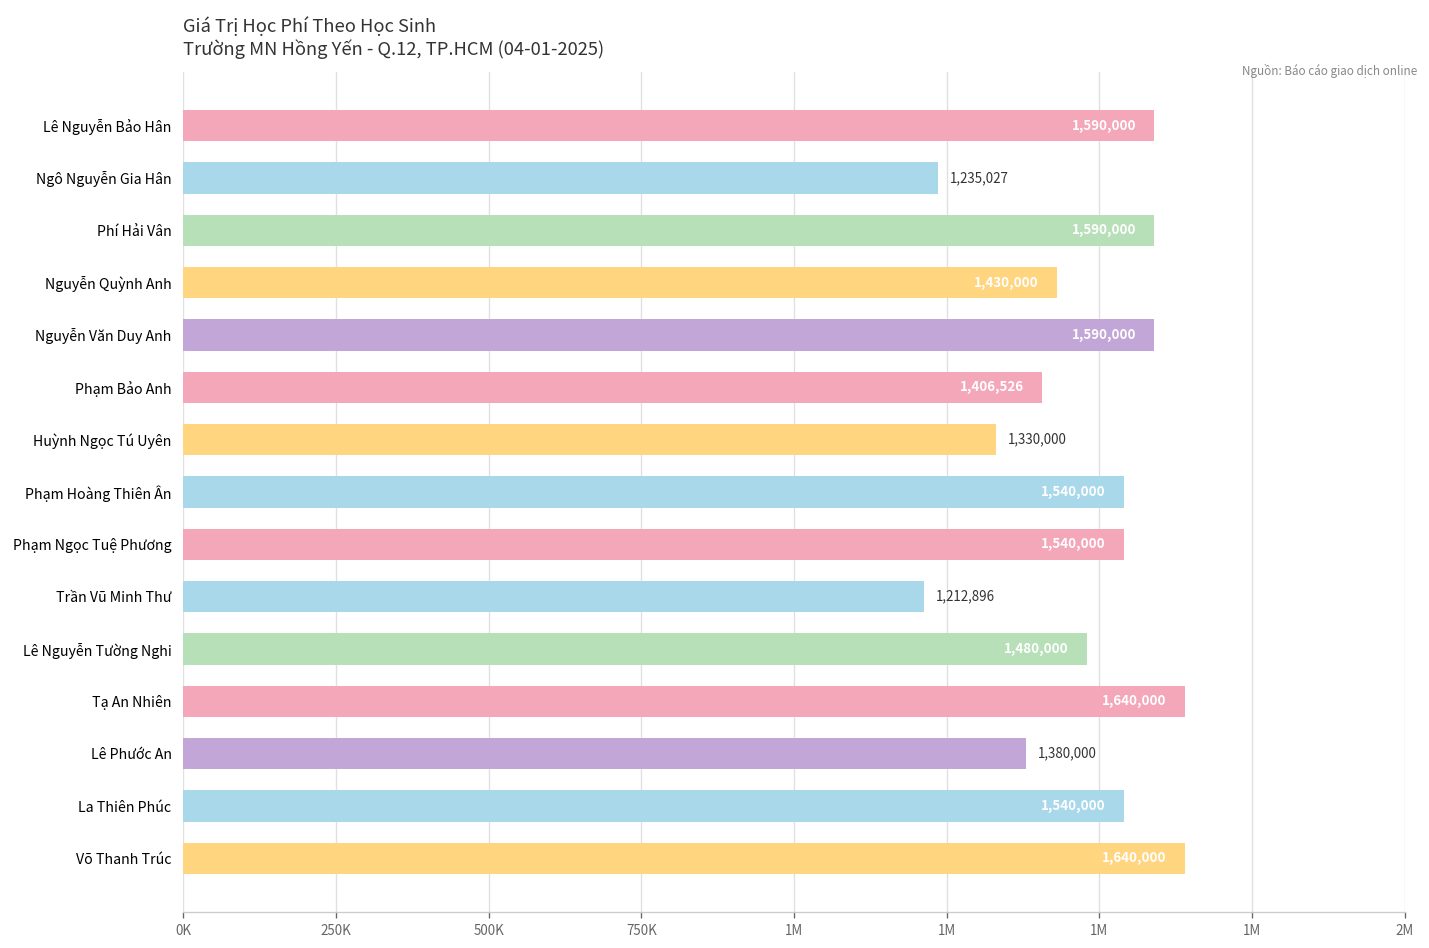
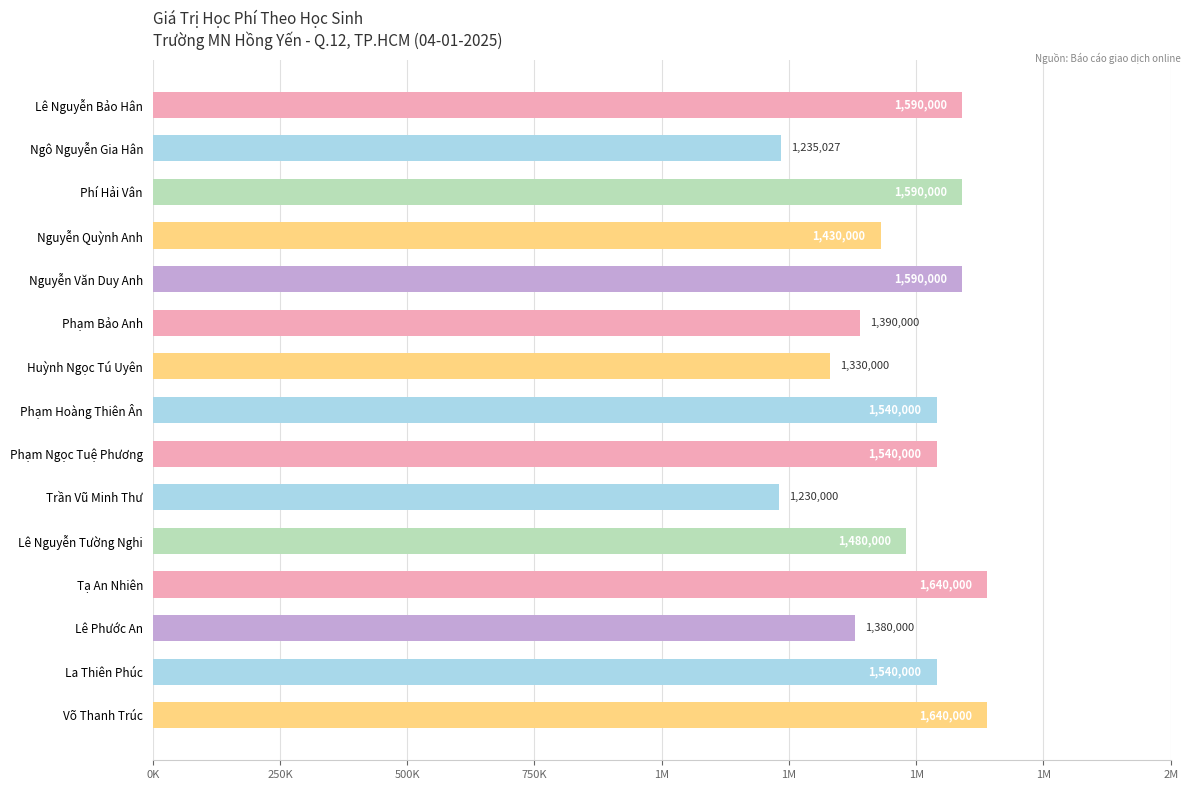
Phạm Bảo Anh: 1,406,526 -> 1,390,000
Trần Vũ Minh Thư: 1,212,896 -> 1,230,000
